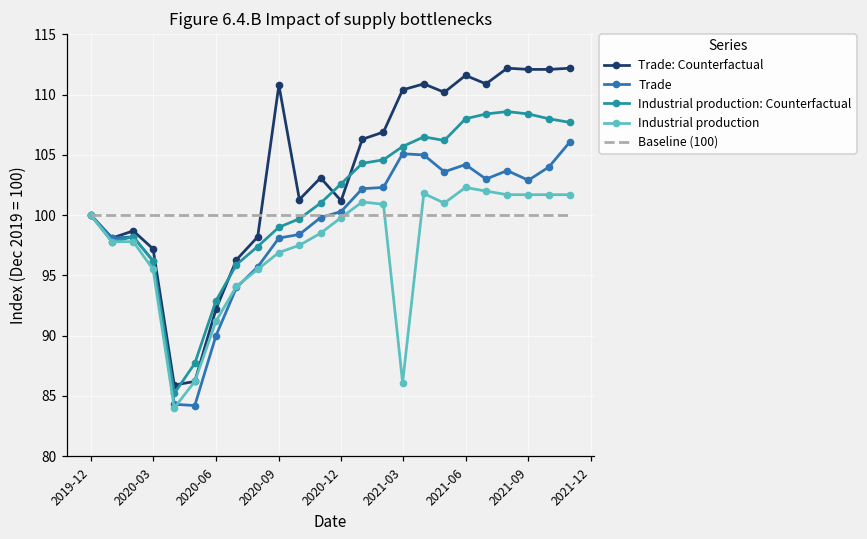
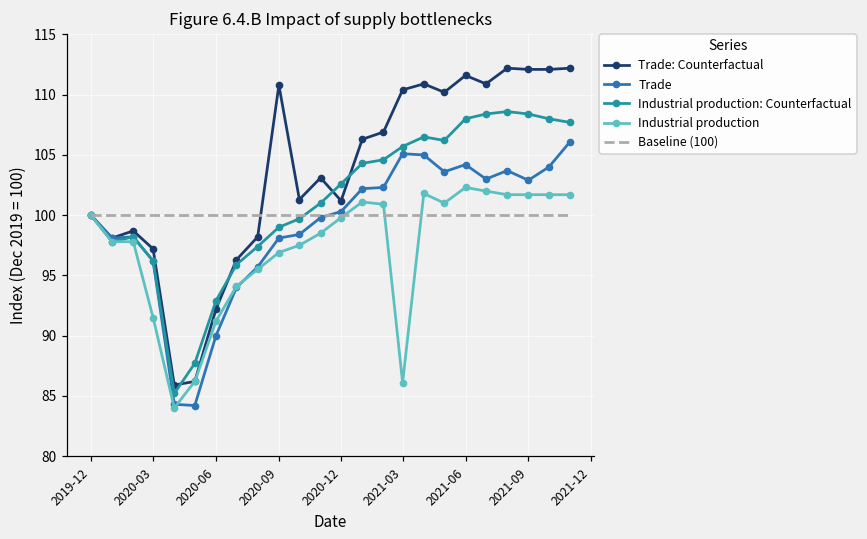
Industrial production, 2020-03: 95.5 -> 91.5
